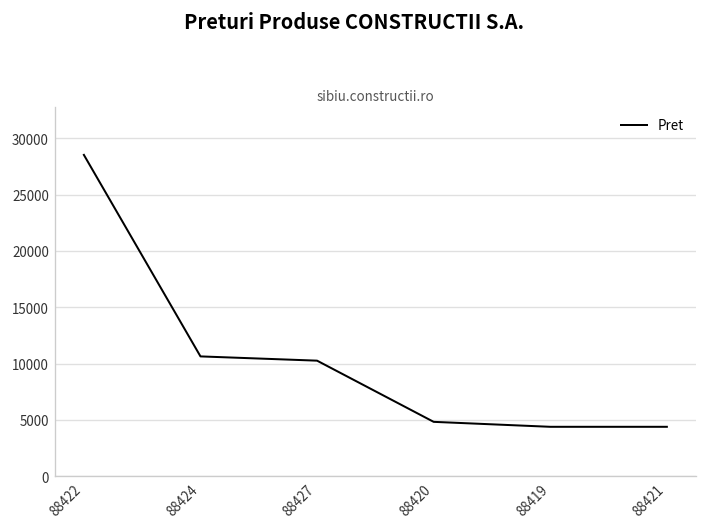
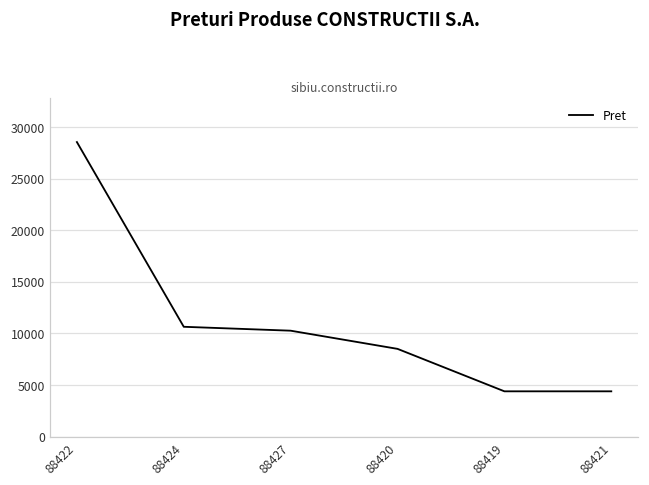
88420: 5000 -> 9000
